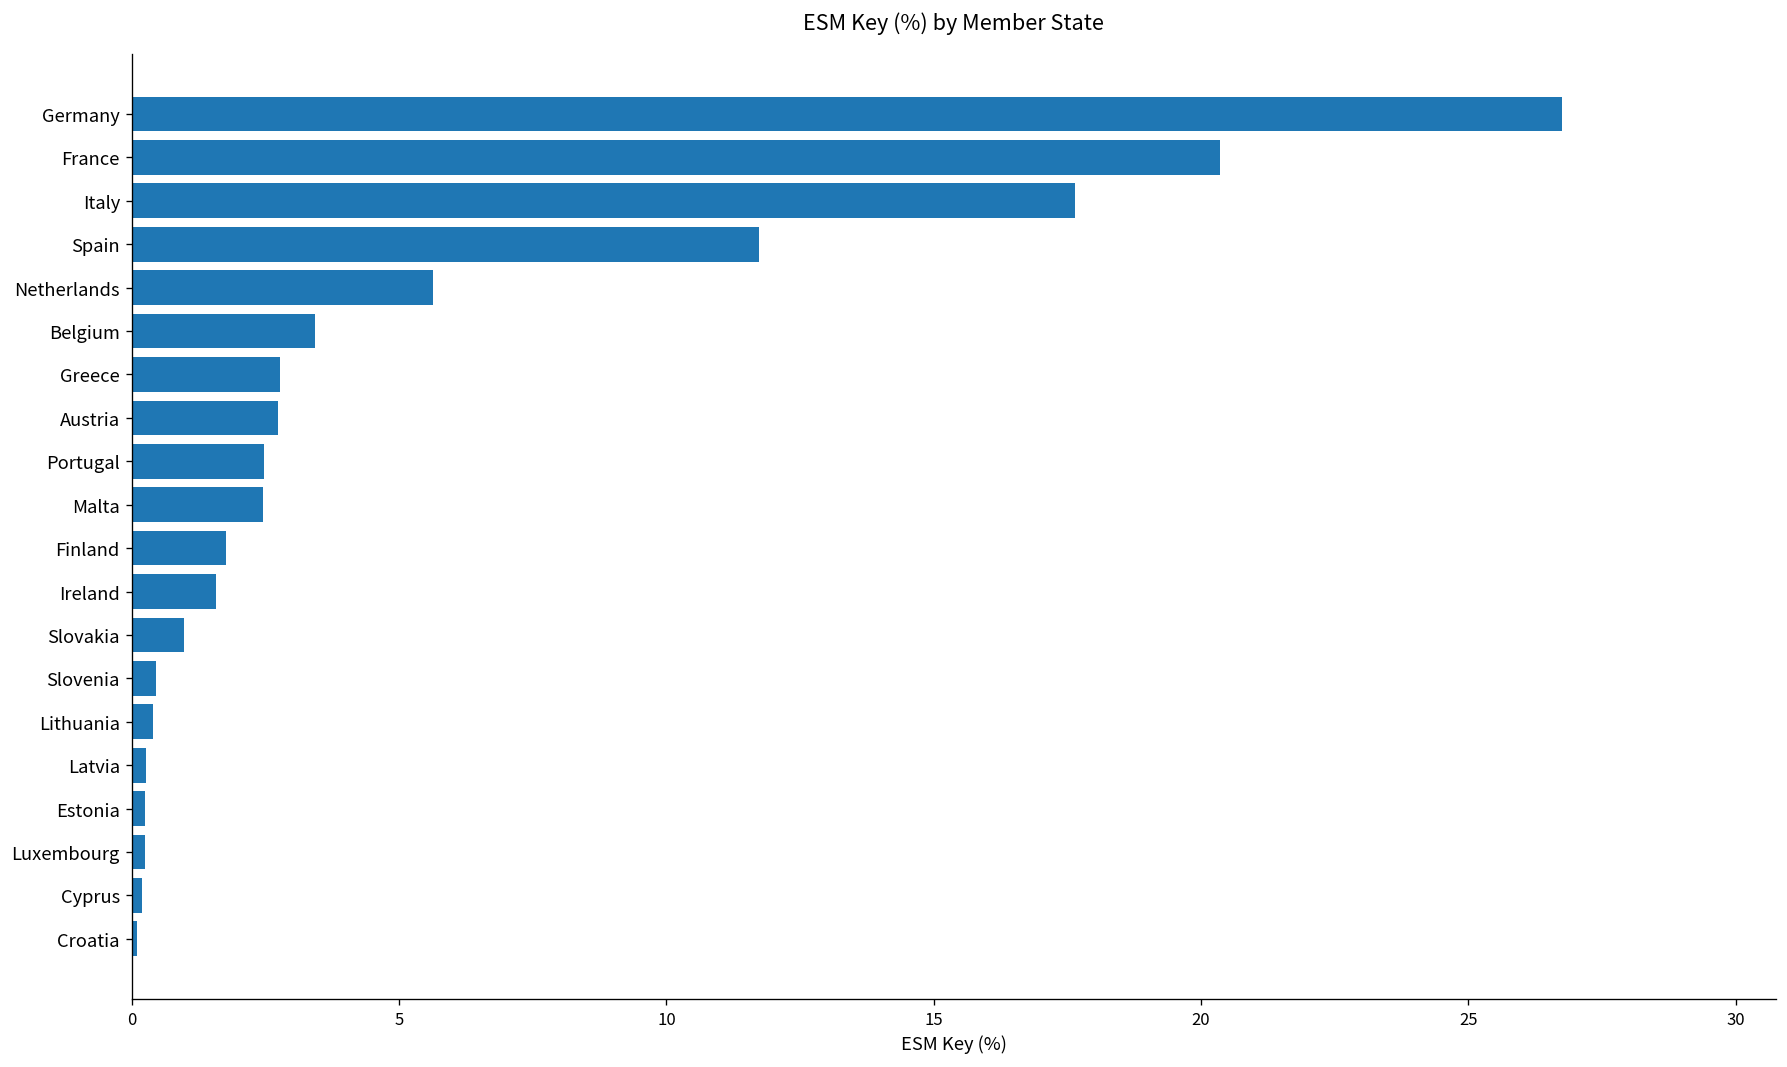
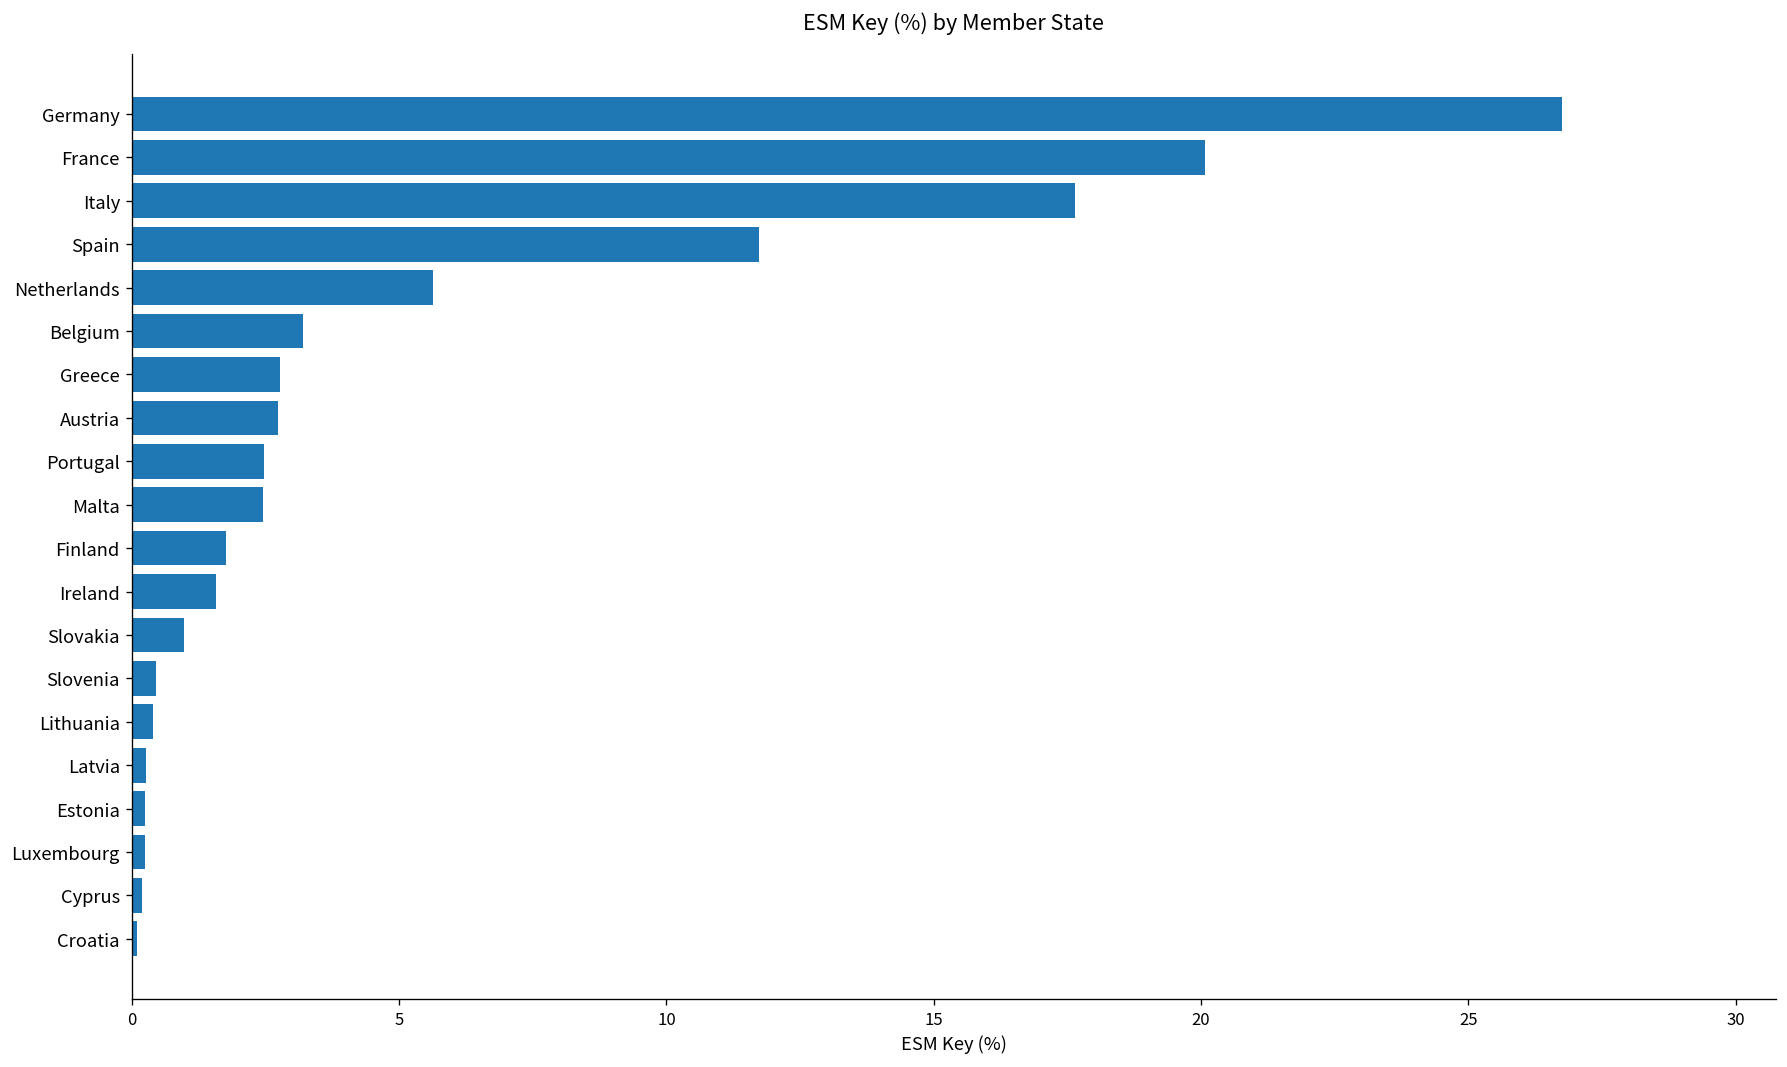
France: 20.4 -> 20.1
Belgium: 3.4 -> 3.2
